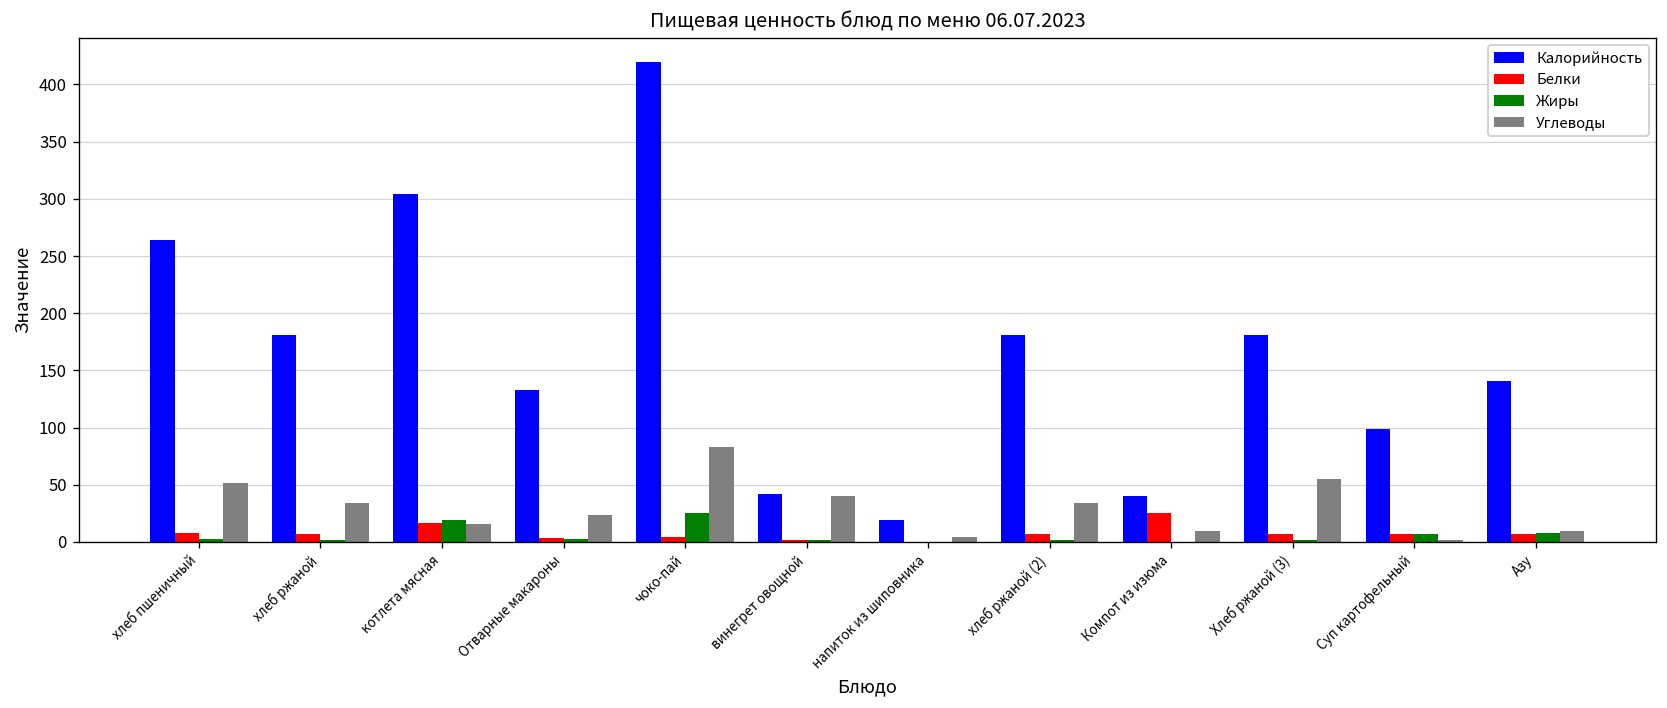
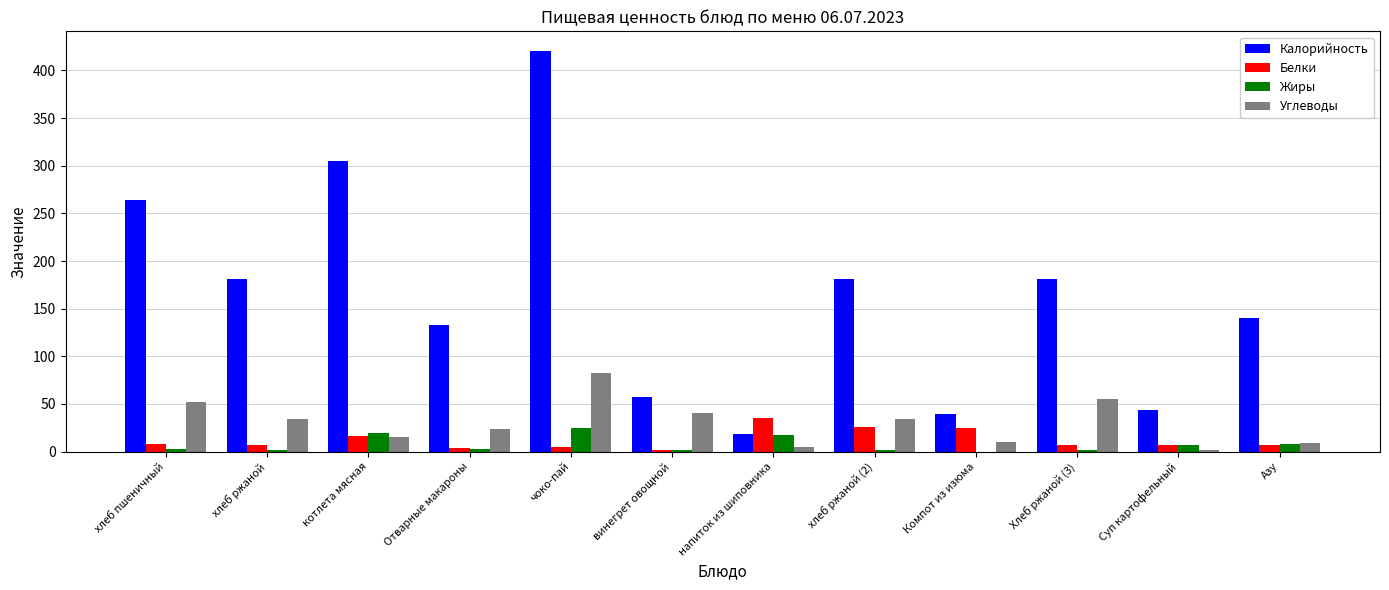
Калорийность, винегрет овощной: 40 -> 60
Белки, напиток из шиповника: 0 -> 40
Жиры, напиток из шиповника: 0 -> 20
Белки, хлеб ржаной (2): 10 -> 30
Калорийность, Суп картофельный: 100 -> 40
